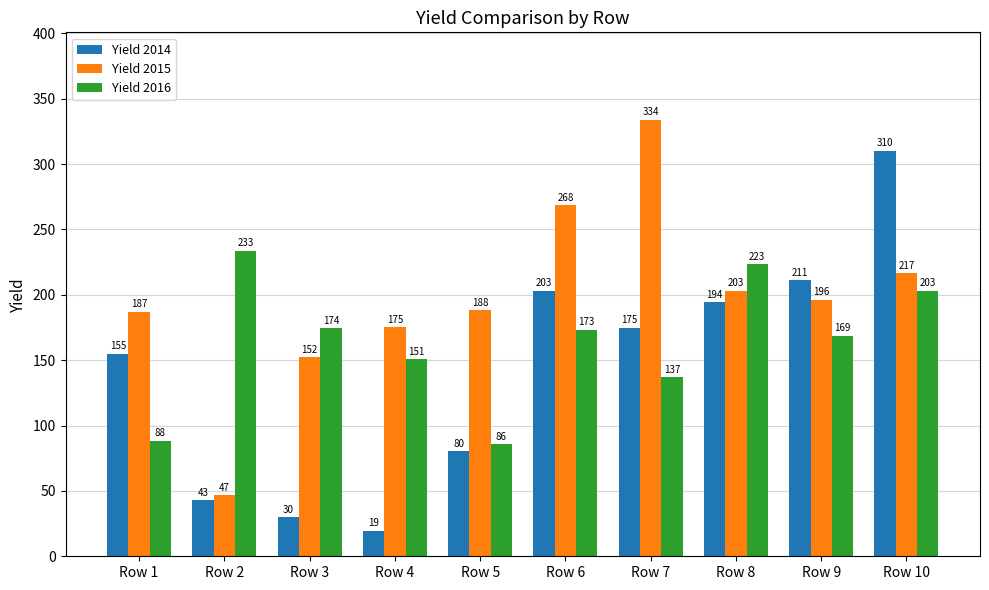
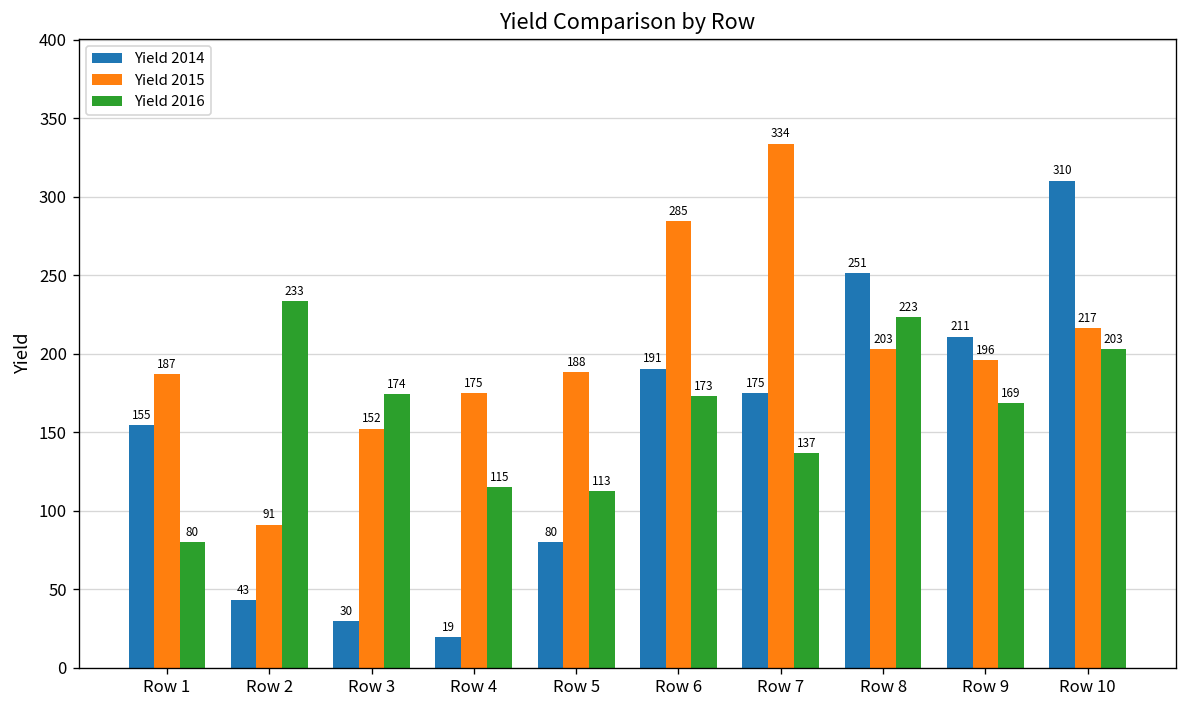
Yield 2016, Row 1: 88 -> 80
Yield 2015, Row 2: 47 -> 91
Yield 2016, Row 4: 151 -> 115
Yield 2016, Row 5: 86 -> 113
Yield 2014, Row 6: 203 -> 191
Yield 2015, Row 6: 268 -> 285
Yield 2014, Row 8: 194 -> 251
